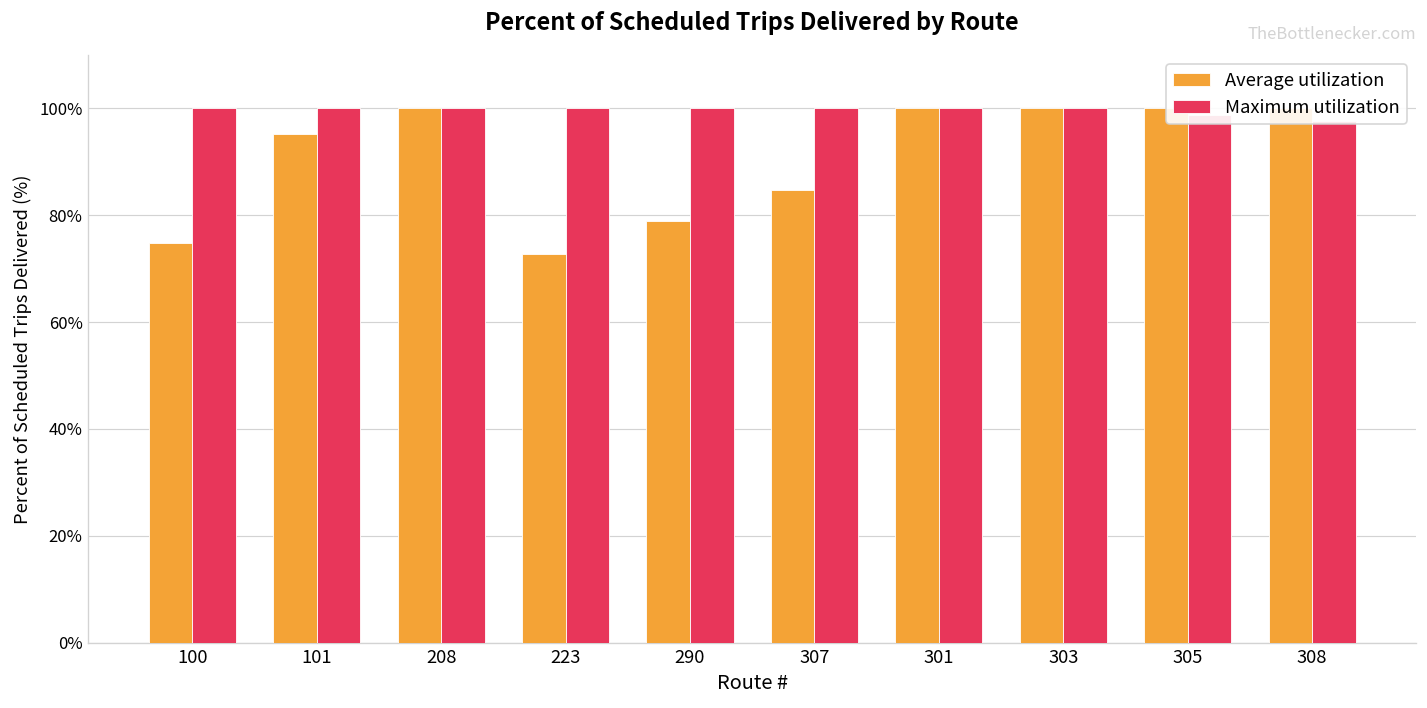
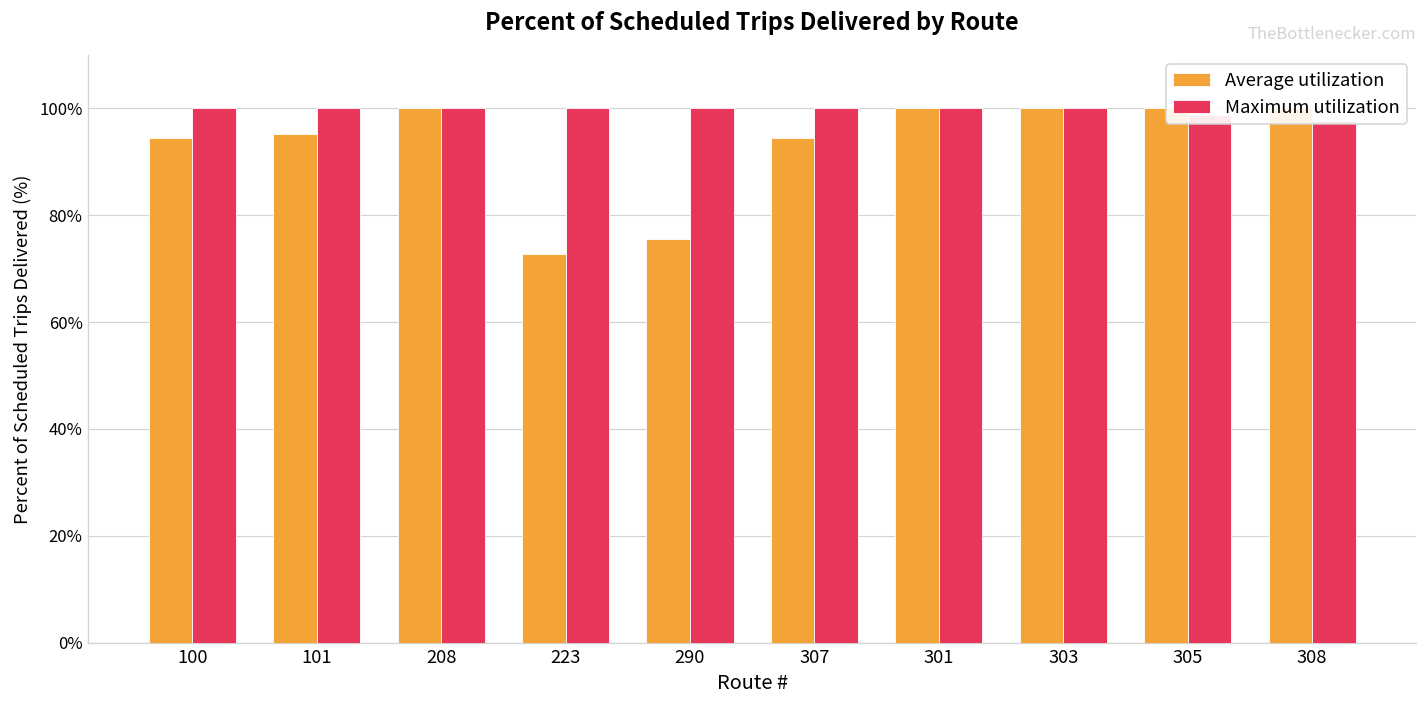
Average utilization, 100: 75% -> 95%
Average utilization, 290: 79% -> 75%
Average utilization, 307: 85% -> 94%
